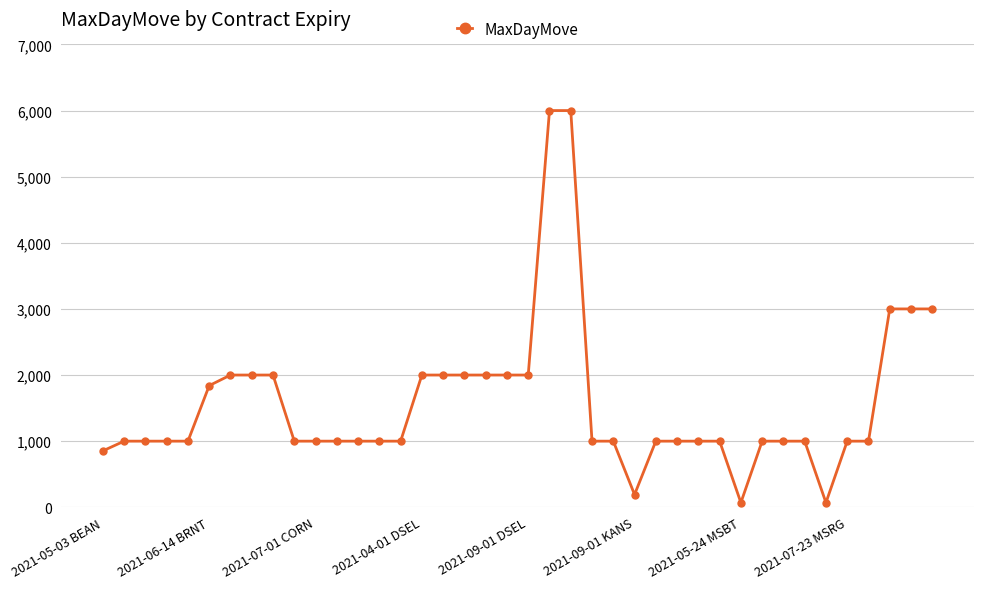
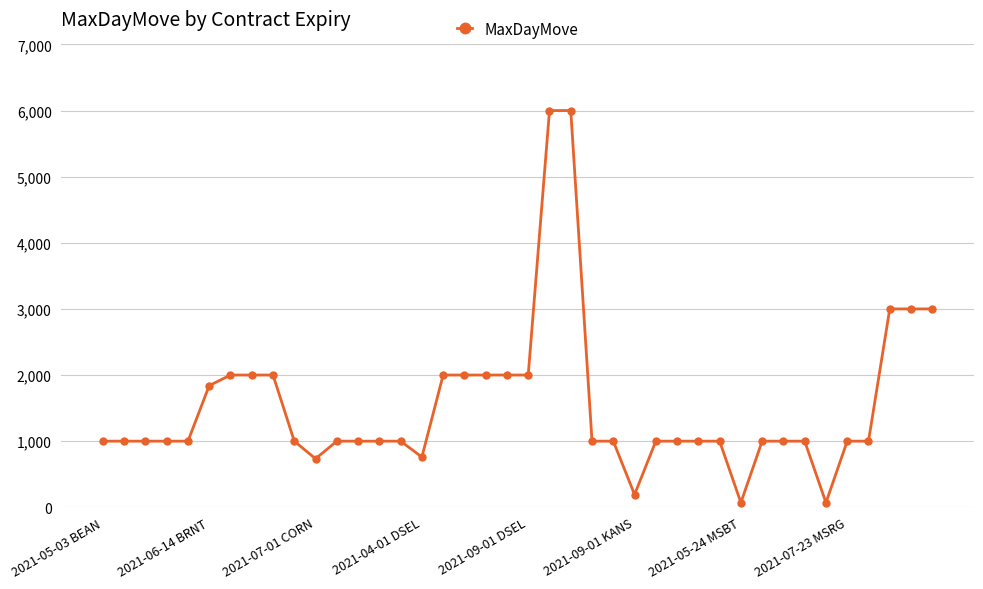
2021-05-03 BEAN: 900 -> 1,000
2021-07-01 CORN: 1,000 -> 700
2021-04-01 DSEL: 2,000 -> 800
